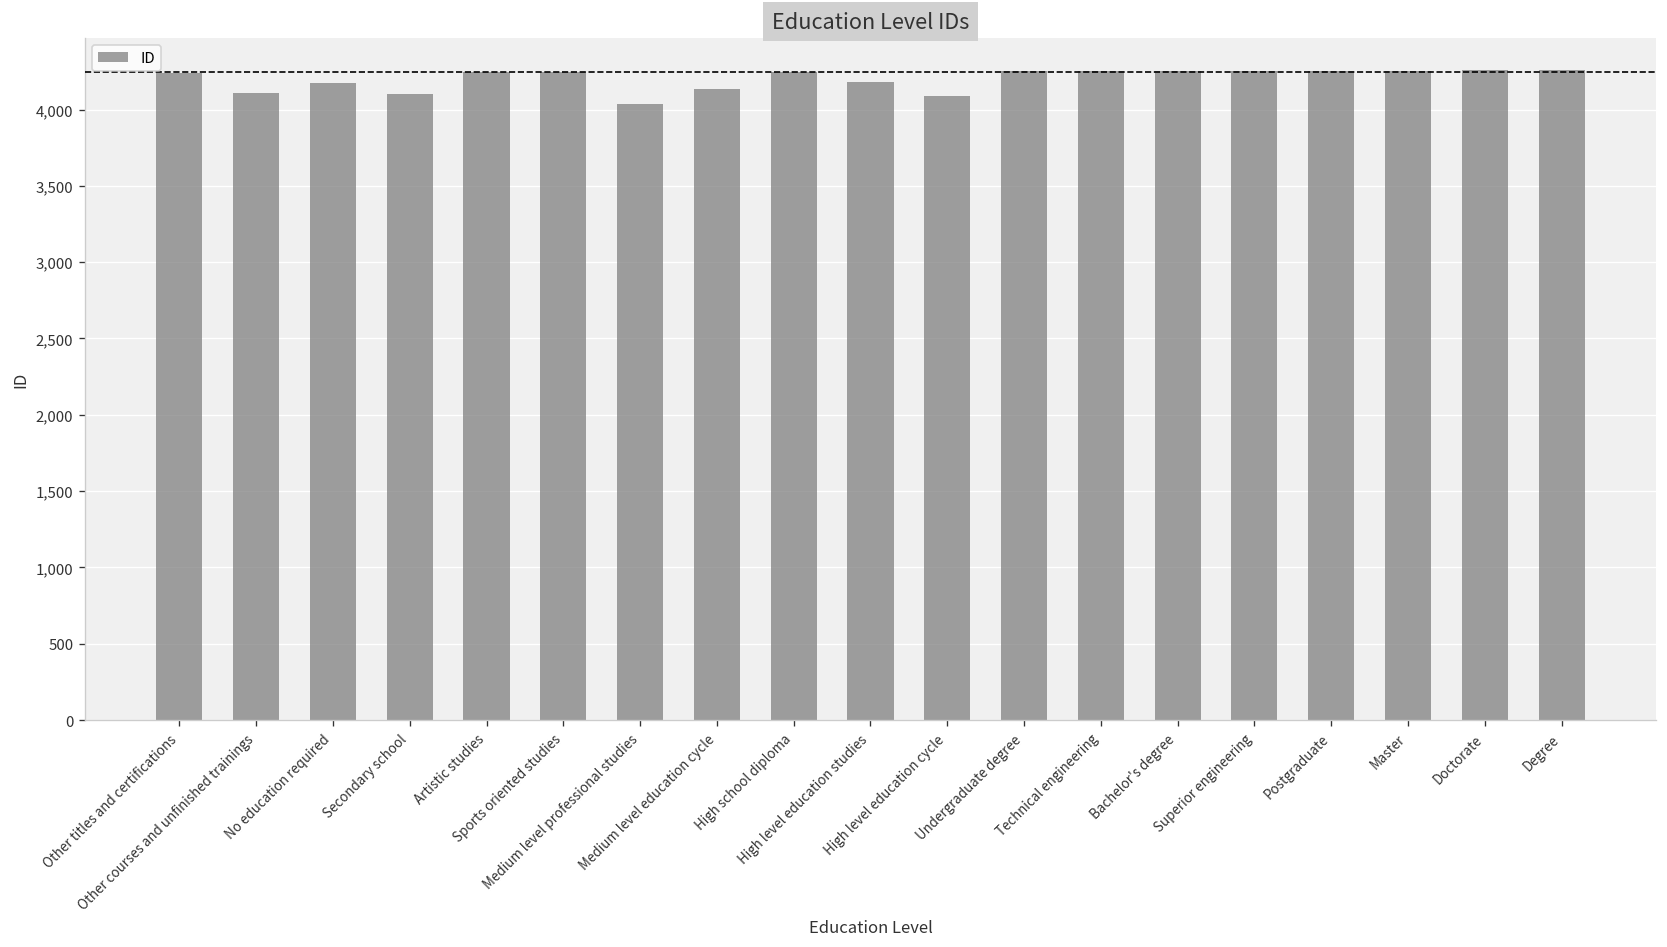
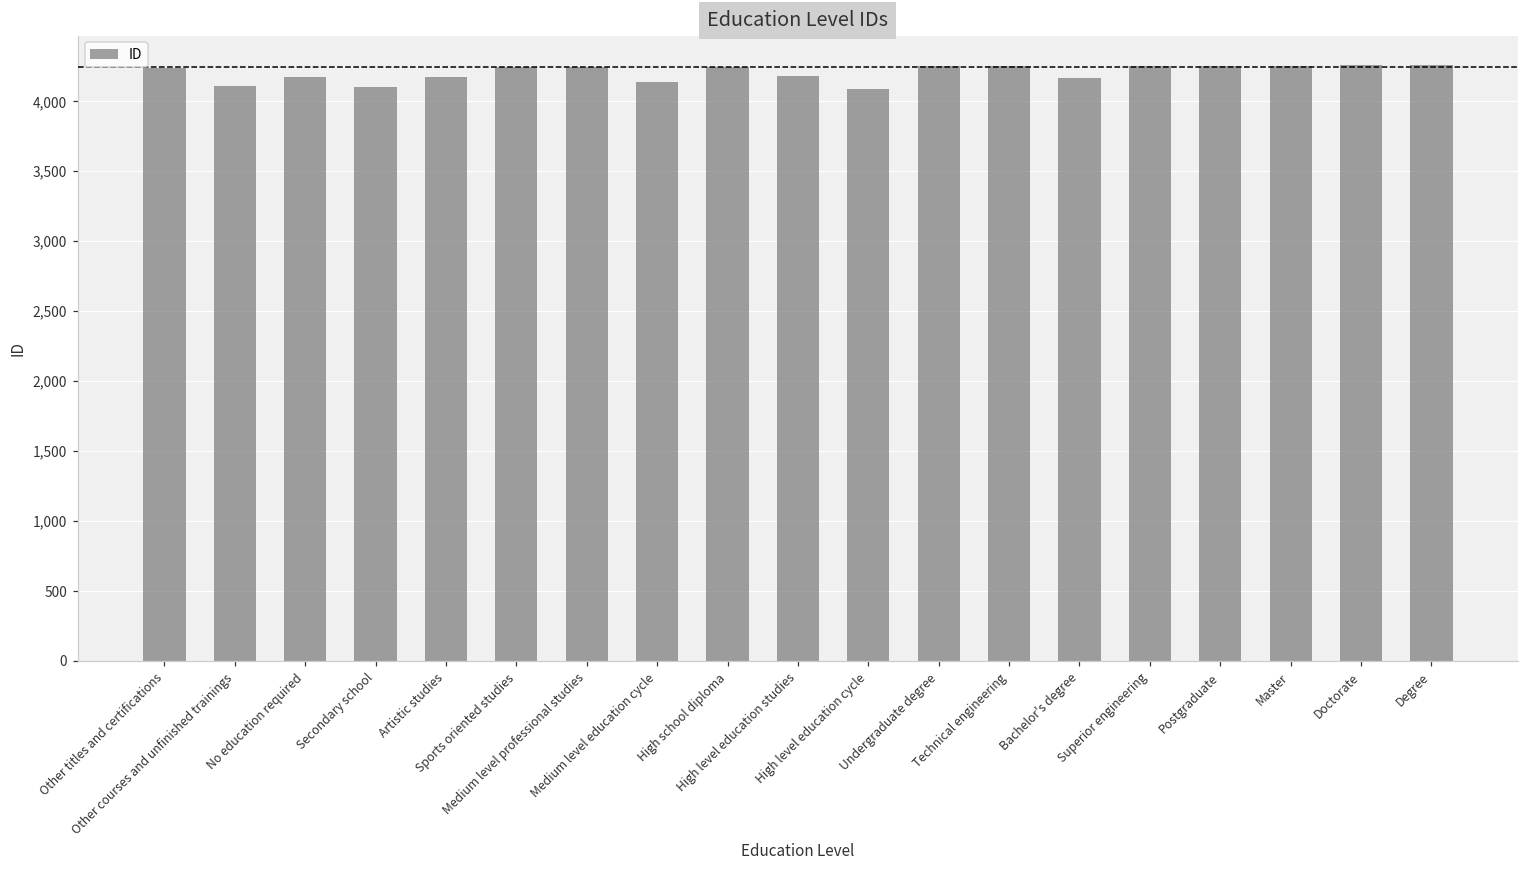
Artistic studies: 4,240 -> 4,170
Medium level professional studies: 4,030 -> 4,250
Bachelor's degree: 4,250 -> 4,160
